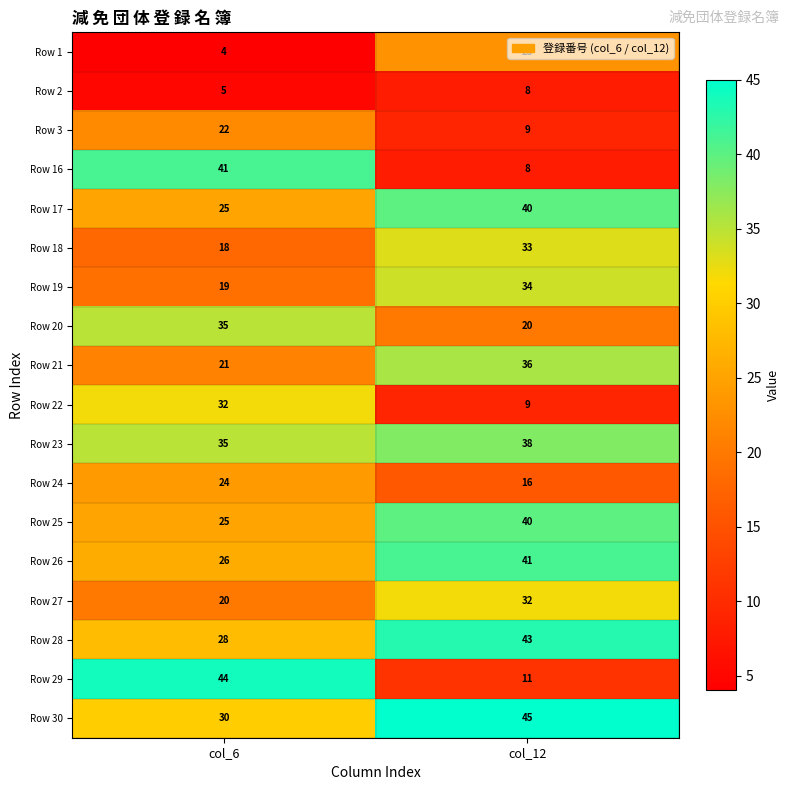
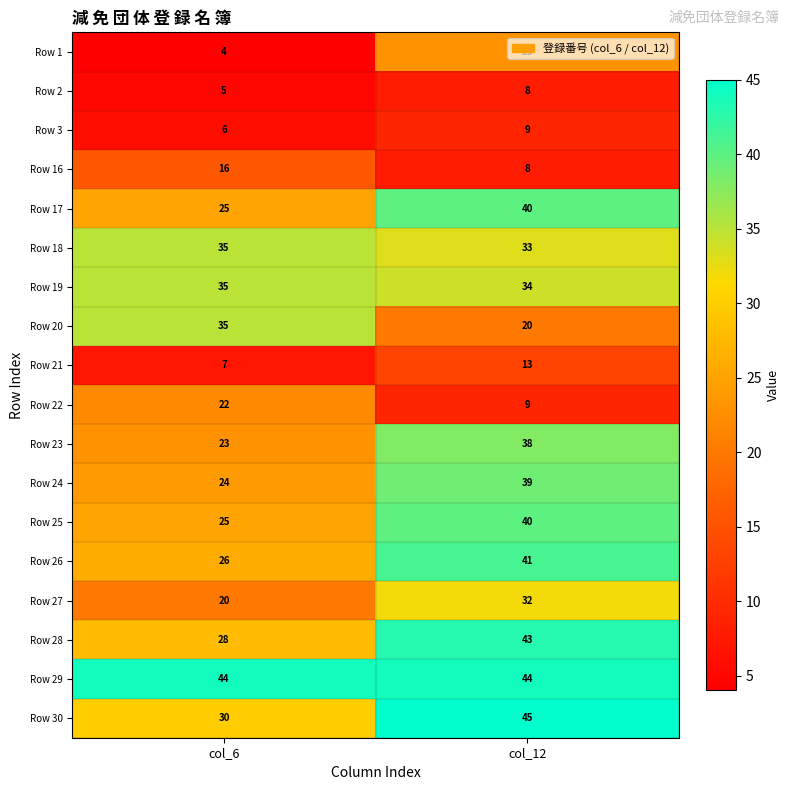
Row 3, col_6: 22 -> 6
Row 16, col_6: 41 -> 16
Row 18, col_6: 18 -> 35
Row 19, col_6: 19 -> 35
Row 21, col_6: 21 -> 7
Row 21, col_12: 36 -> 13
Row 22, col_6: 32 -> 22
Row 23, col_6: 35 -> 23
Row 24, col_12: 16 -> 39
Row 29, col_12: 11 -> 44
